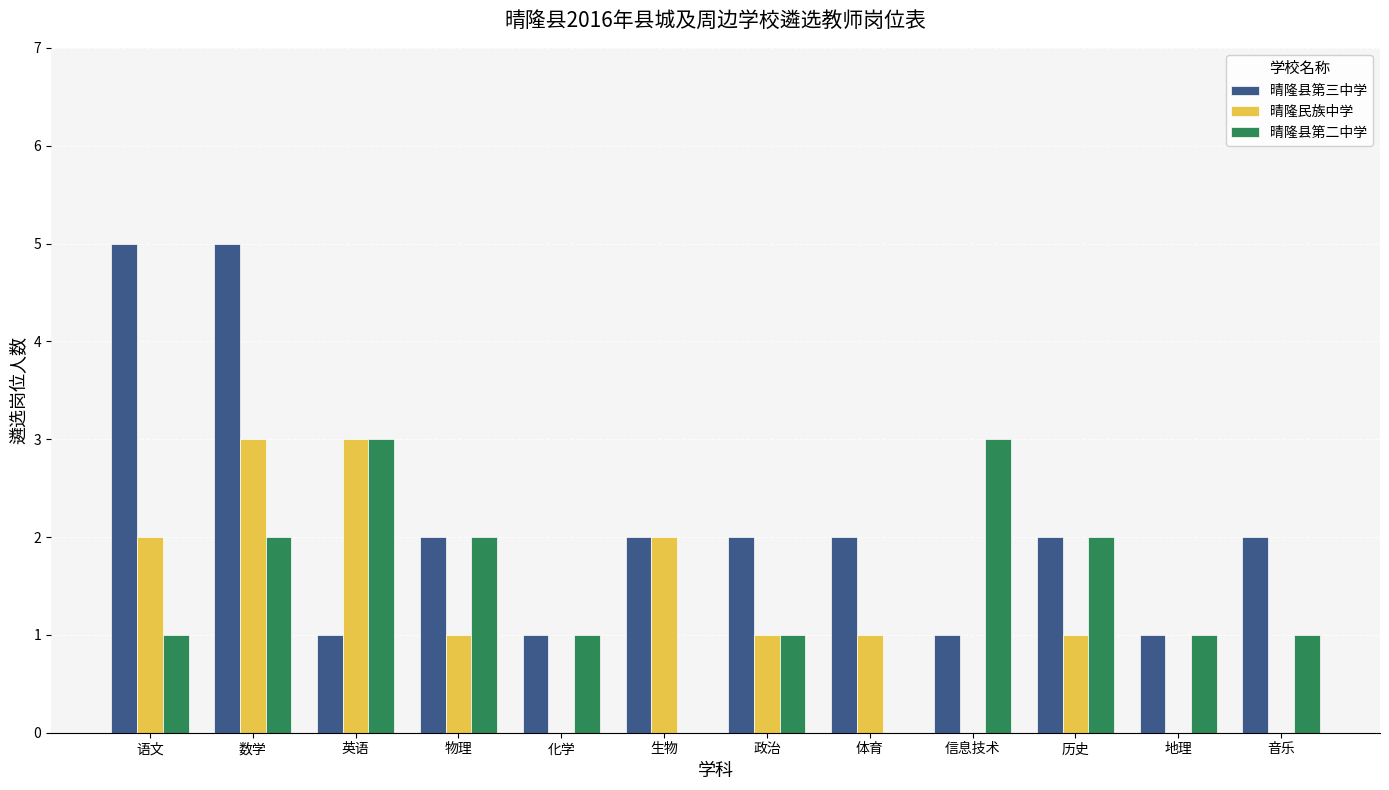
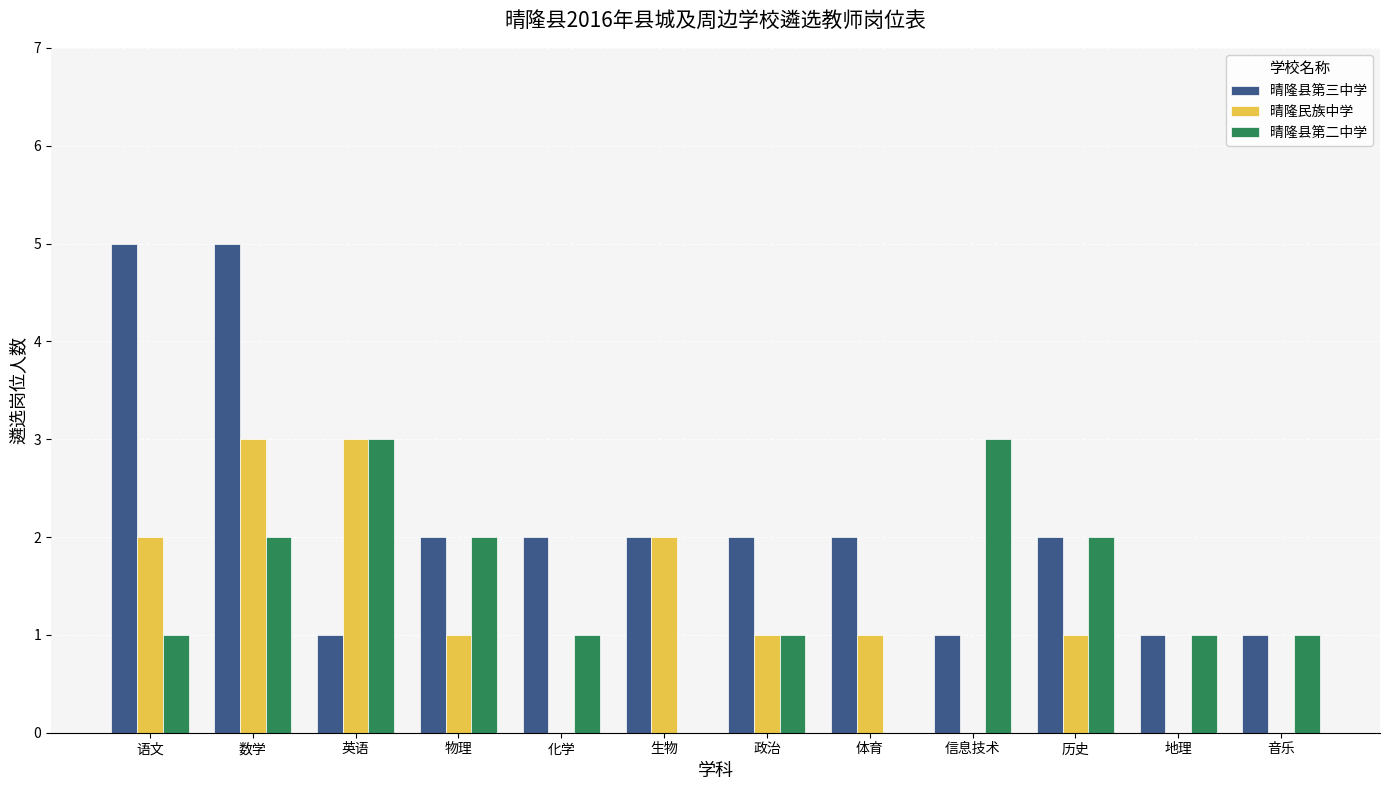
晴隆县第三中学, 化学: 1 -> 2
晴隆县第三中学, 音乐: 2 -> 1
